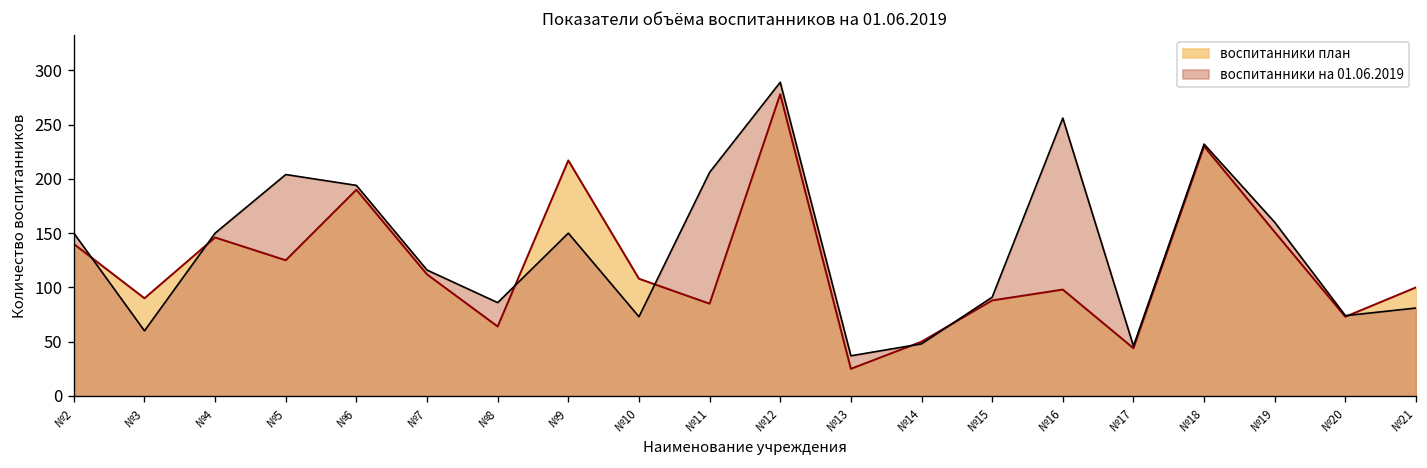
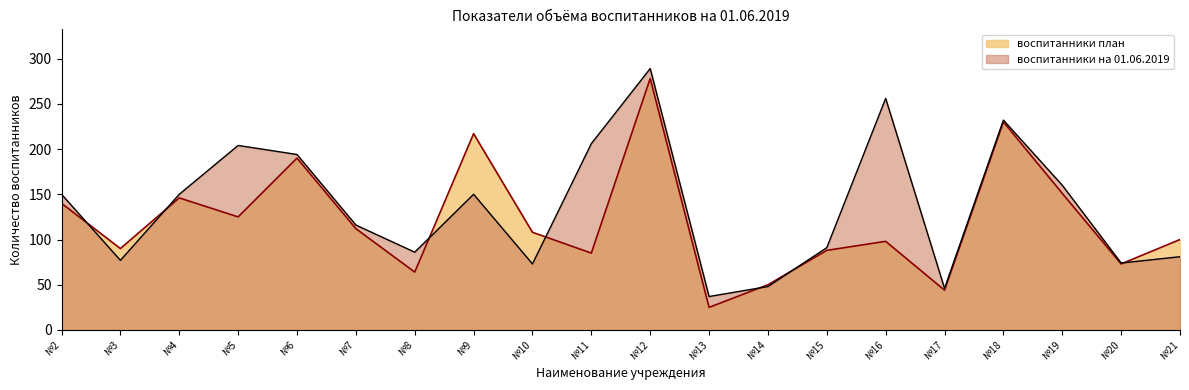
воспитанники на 01.06.2019, №3: 60 -> 80
